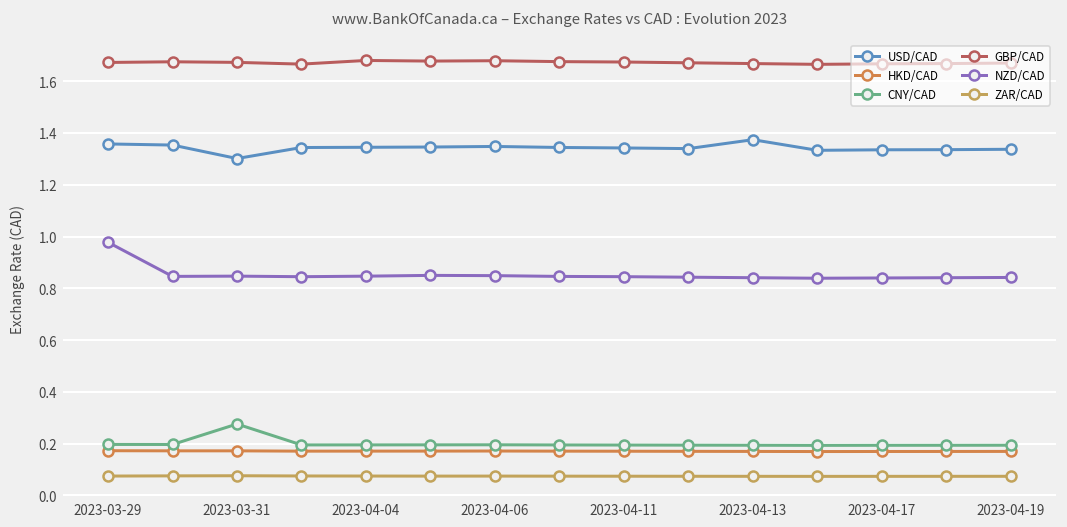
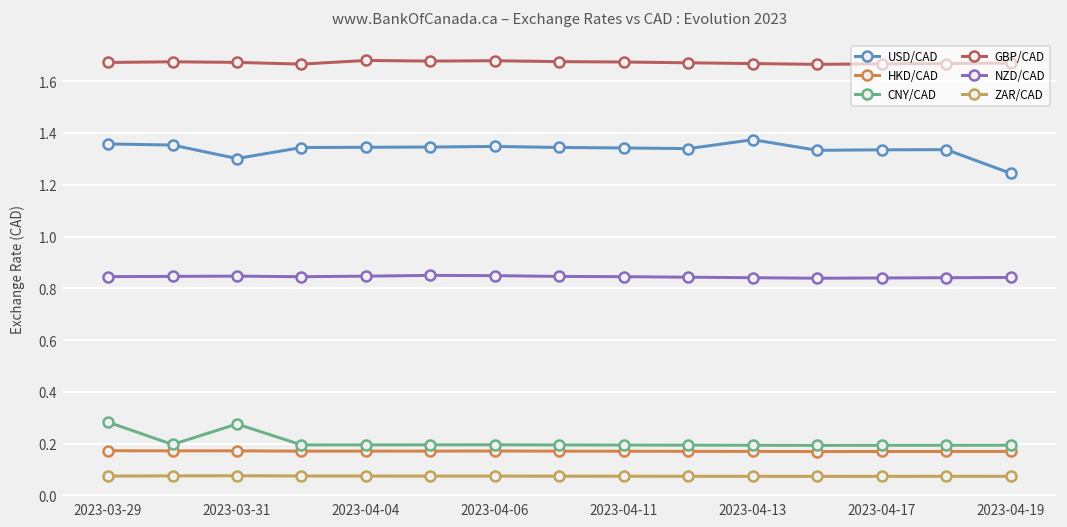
CNY/CAD, 2023-03-29: 0.20 -> 0.28
NZD/CAD, 2023-03-29: 0.98 -> 0.85
USD/CAD, 2023-04-19: 1.34 -> 1.24
